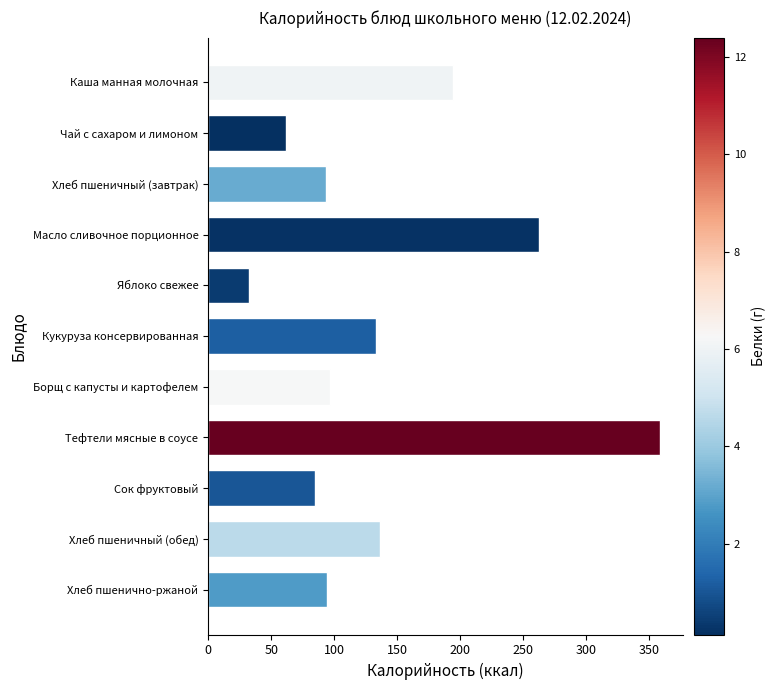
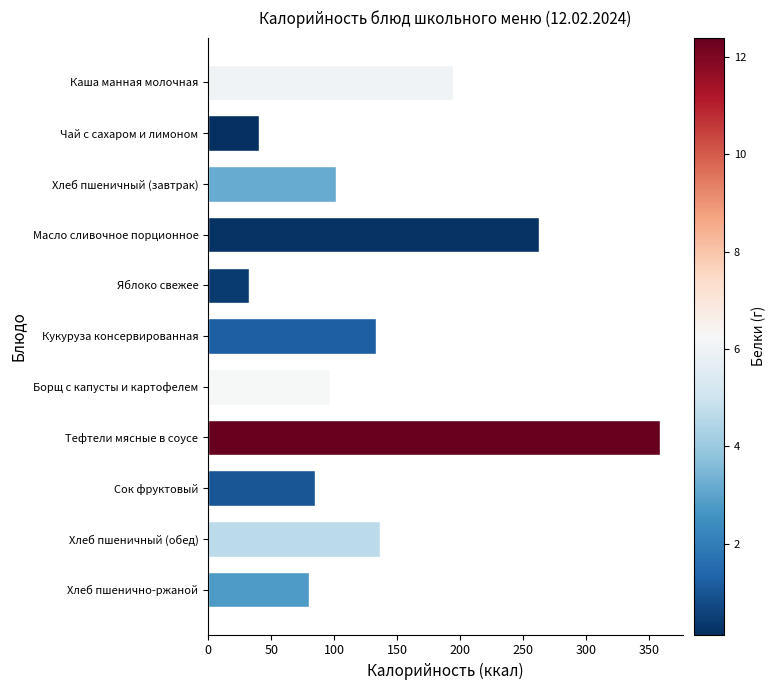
Чай с сахаром и лимоном: 62 -> 40
Хлеб пшеничный (завтрак): 94 -> 101
Хлеб пшенично-ржаной: 94 -> 80
